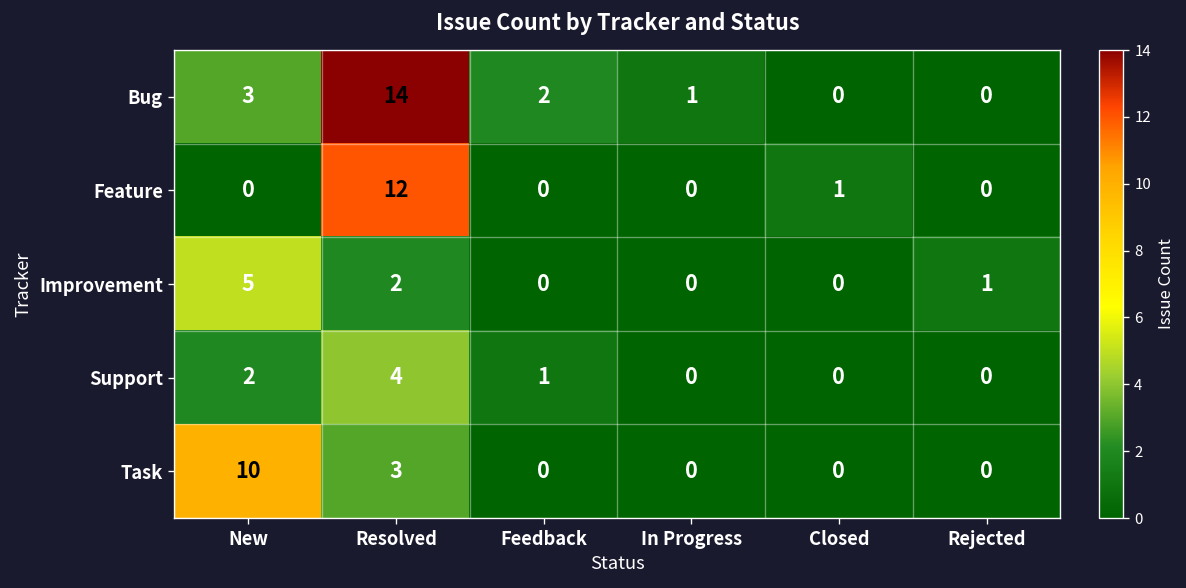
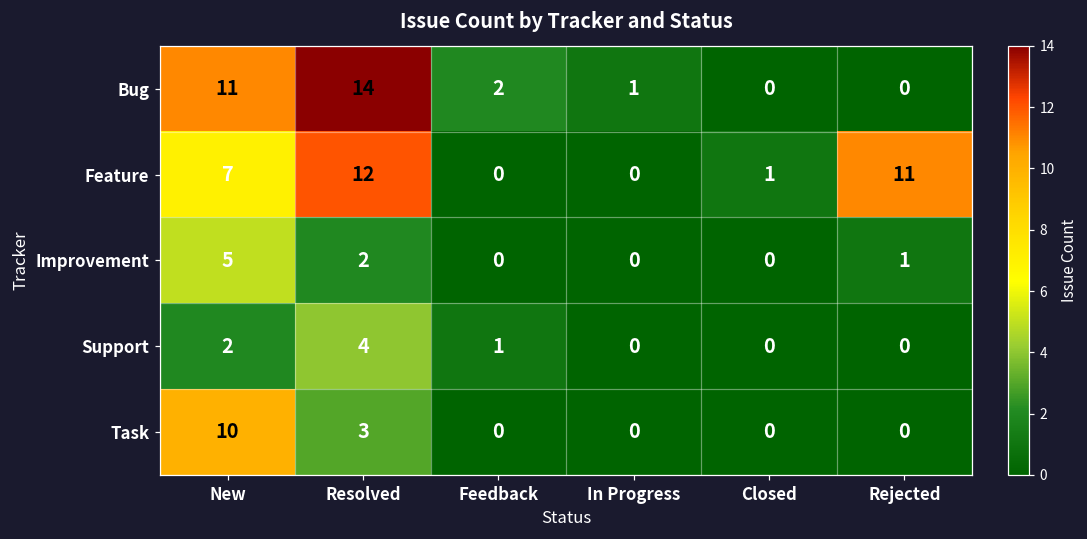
Bug, New: 3 -> 11
Feature, New: 0 -> 7
Feature, Rejected: 0 -> 11
